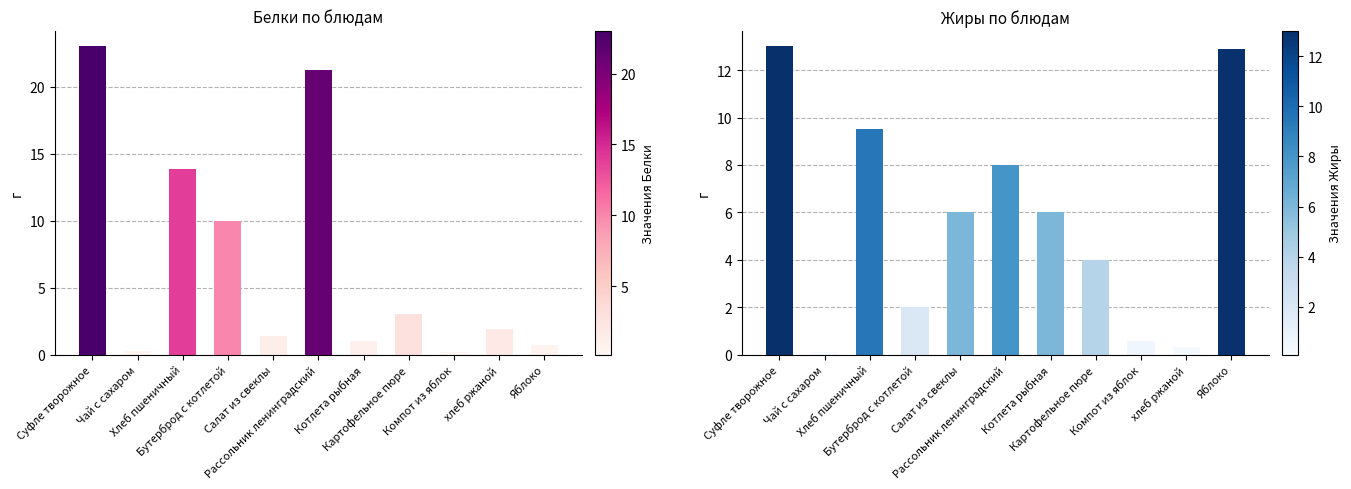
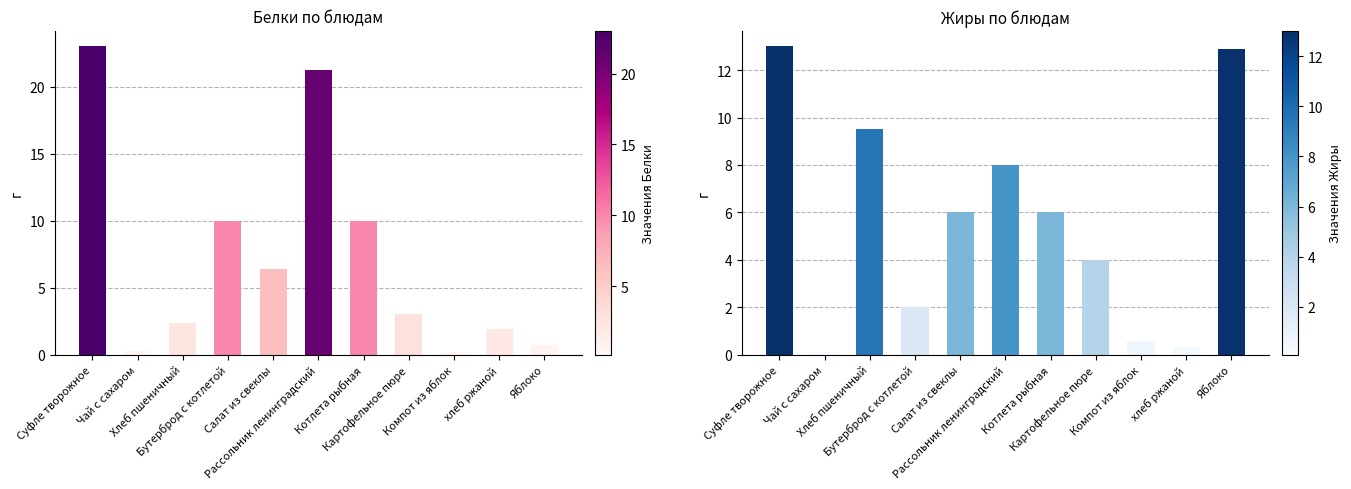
Белки по блюдам, Хлеб пшеничный: 13.9 -> 2.4
Белки по блюдам, Салат из свеклы: 1.4 -> 6.4
Белки по блюдам, Котлета рыбная: 1 -> 10
